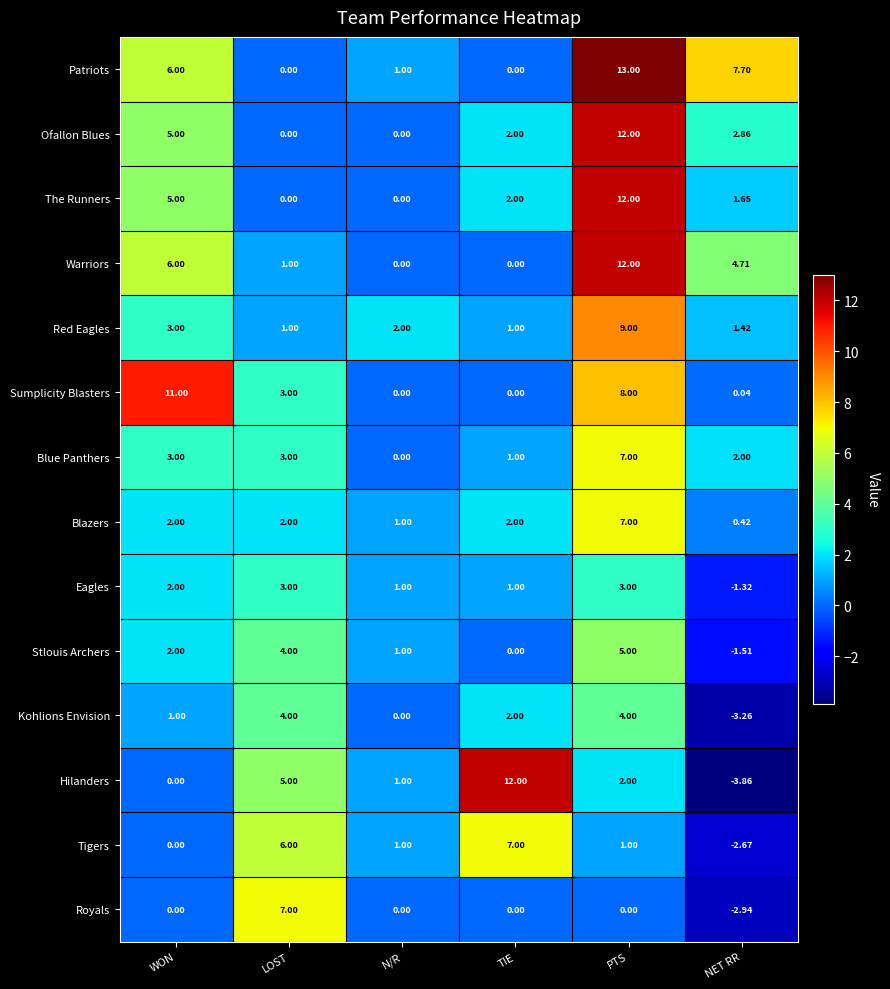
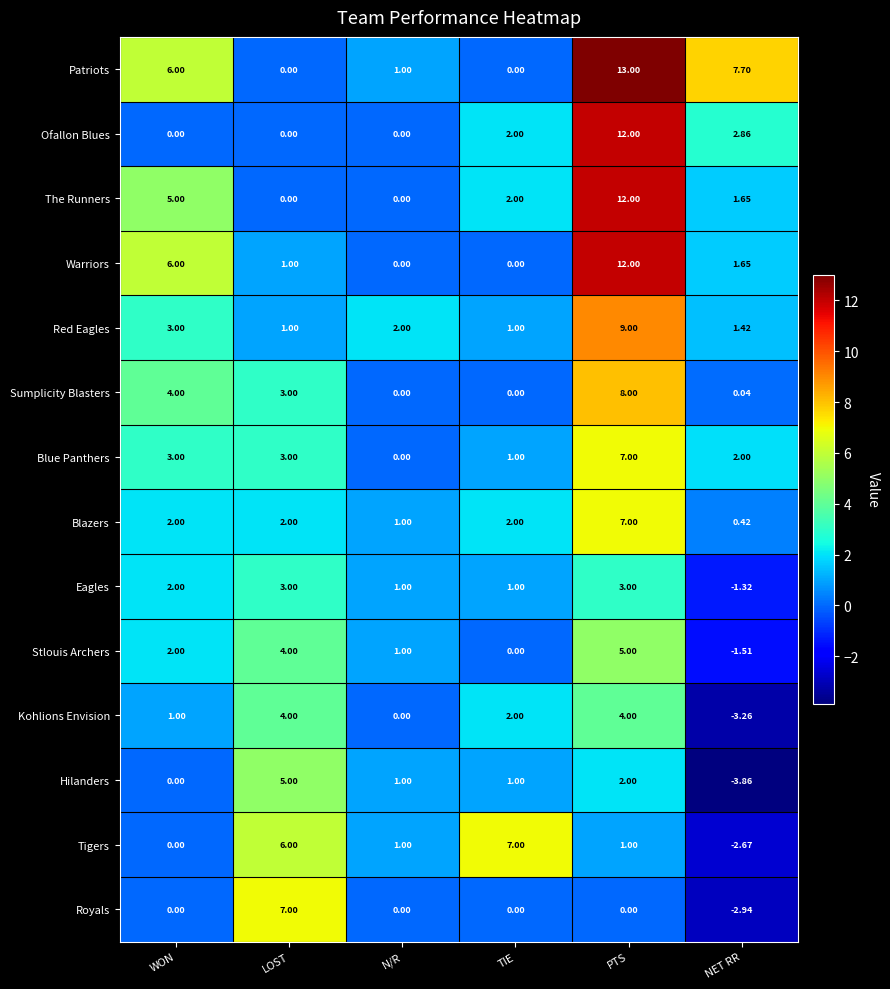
Ofallon Blues, WON: 5.00 -> 0.00
Warriors, NET RR: 4.71 -> 1.65
Sumplicity Blasters, WON: 11.00 -> 4.00
Hilanders, TIE: 12.00 -> 1.00
